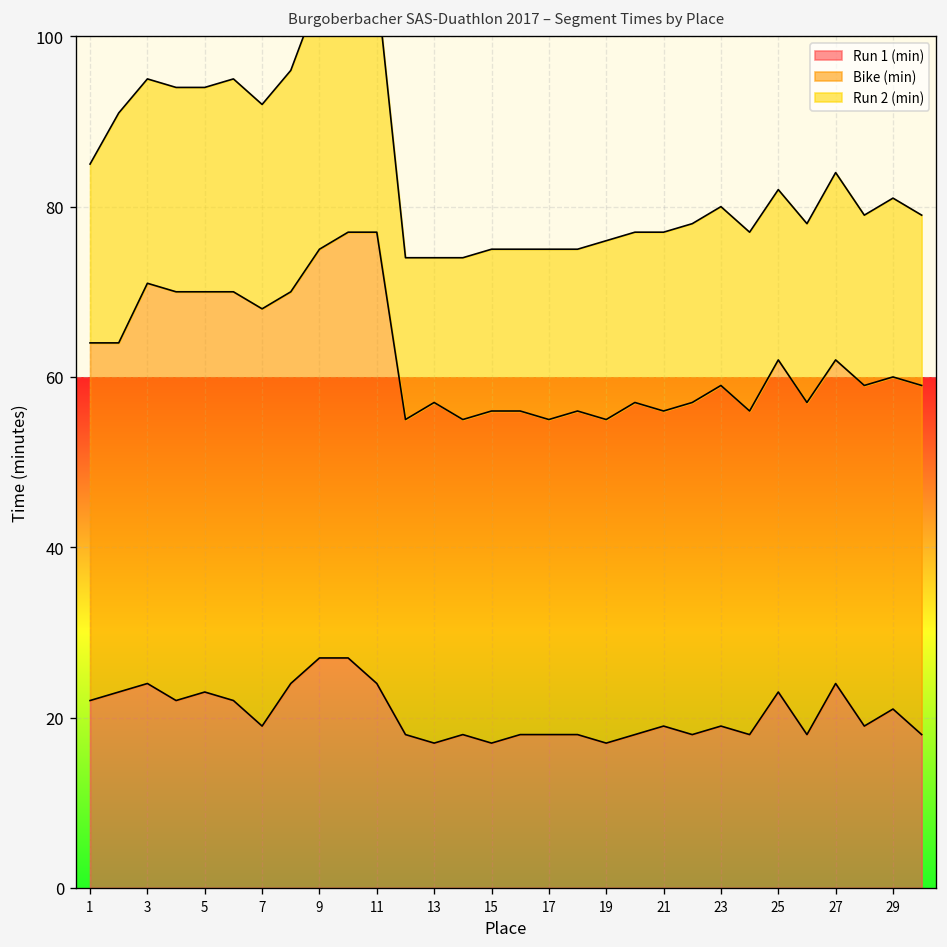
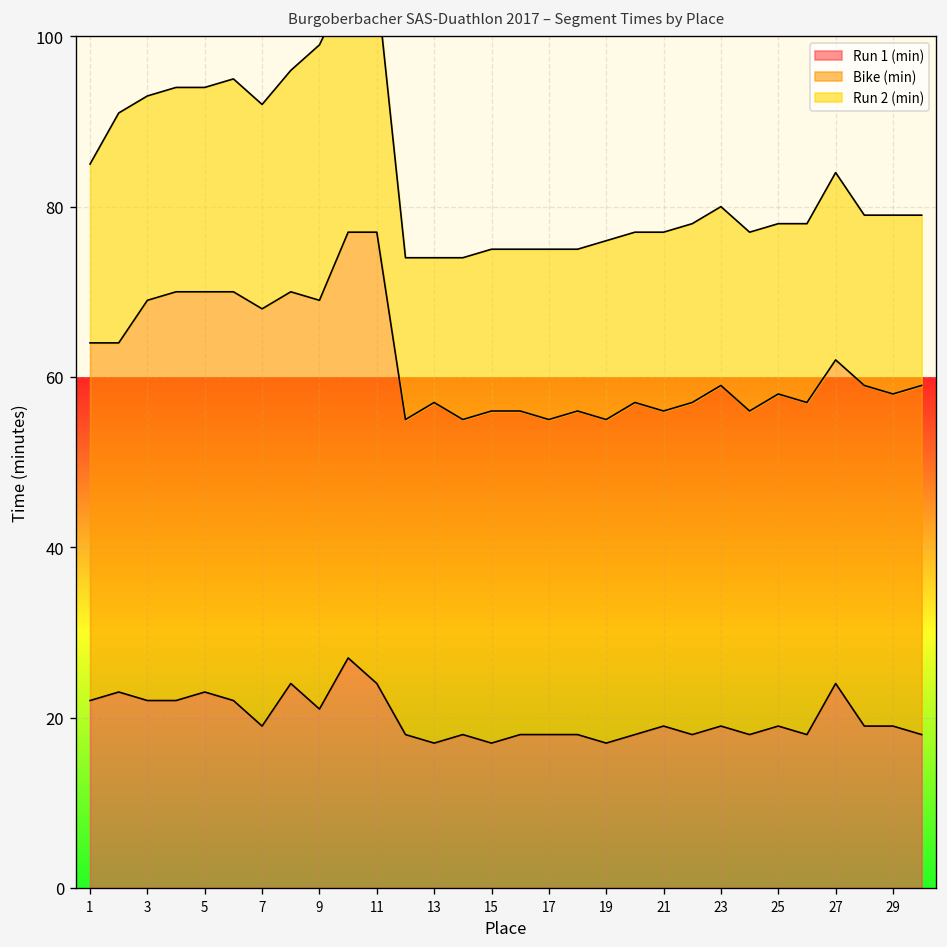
Run 1 (min), 3: 24 -> 22
Run 1 (min), 9: 27 -> 21
Run 1 (min), 25: 23 -> 19
Run 1 (min), 29: 21 -> 19
